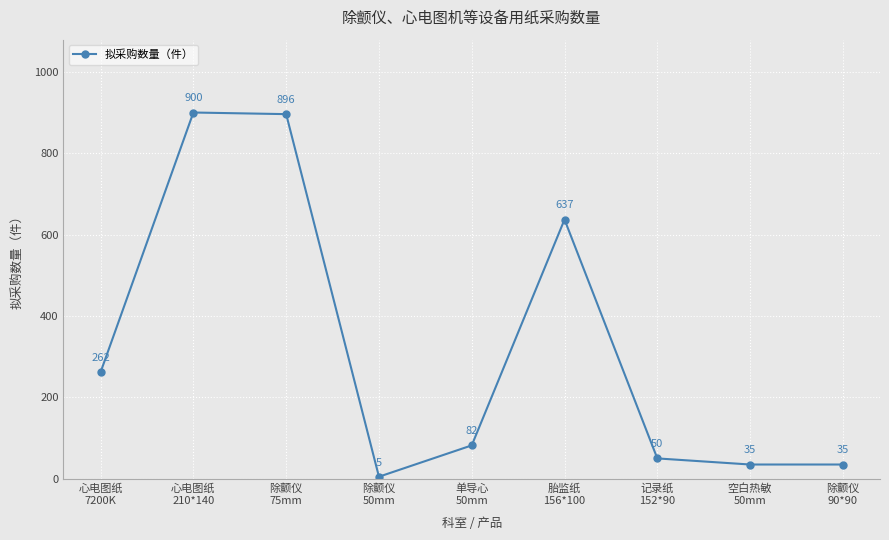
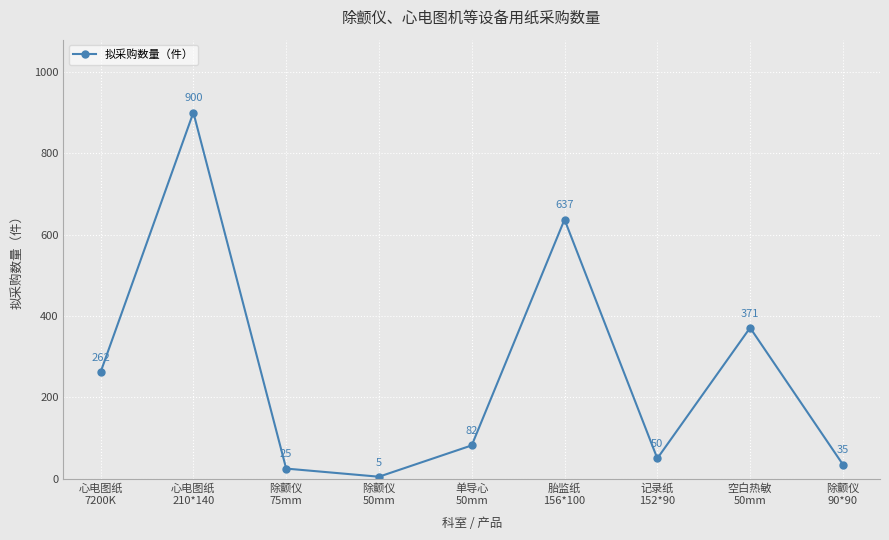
除颤仪 75mm: 896 -> 25
空白热敏 50mm: 35 -> 371
